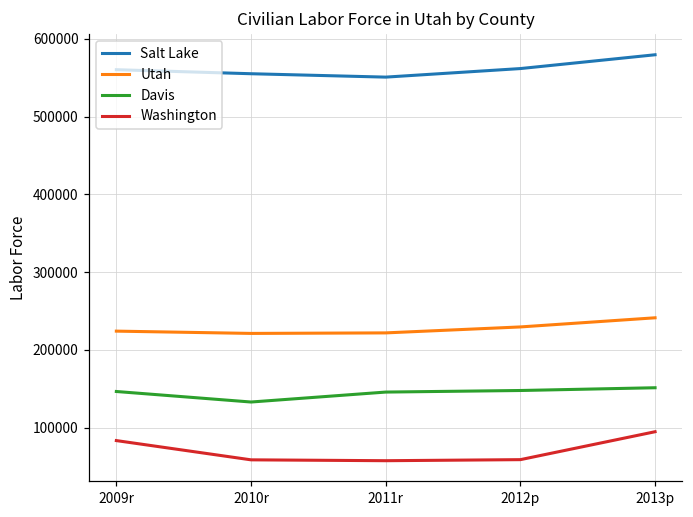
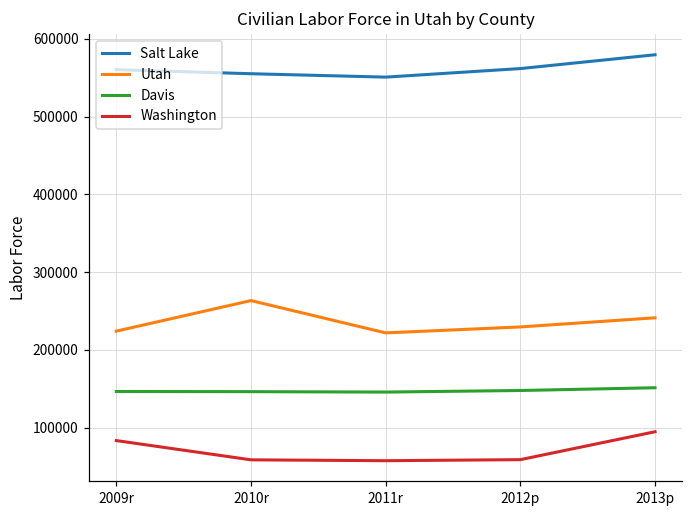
Utah, 2010r: 220000 -> 260000
Davis, 2010r: 130000 -> 150000
